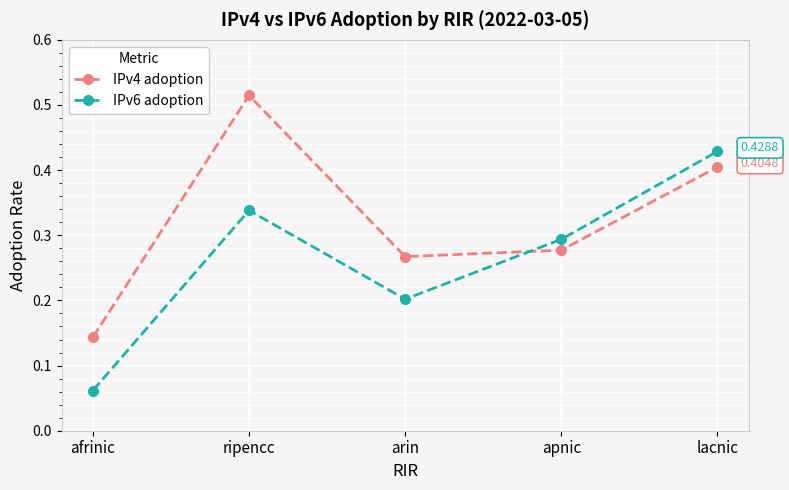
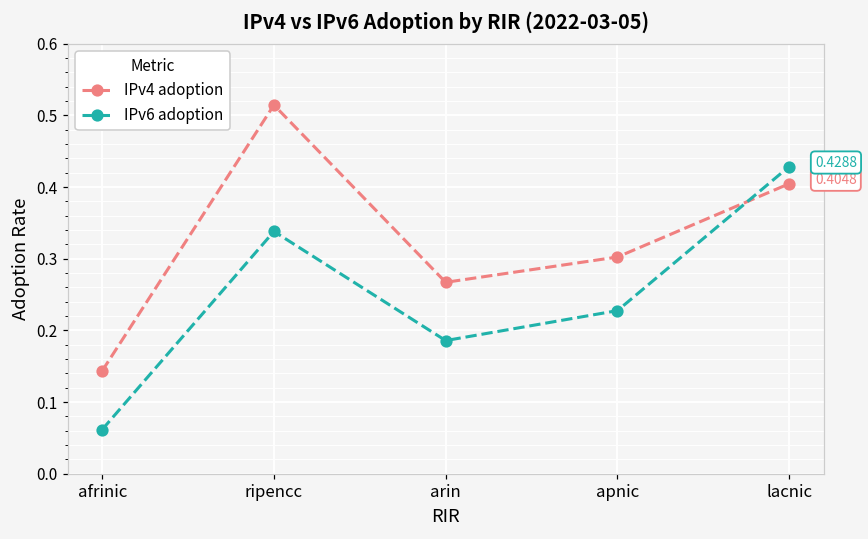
IPv6 adoption, arin: 0.20 -> 0.19
IPv4 adoption, apnic: 0.28 -> 0.30
IPv6 adoption, apnic: 0.29 -> 0.23
